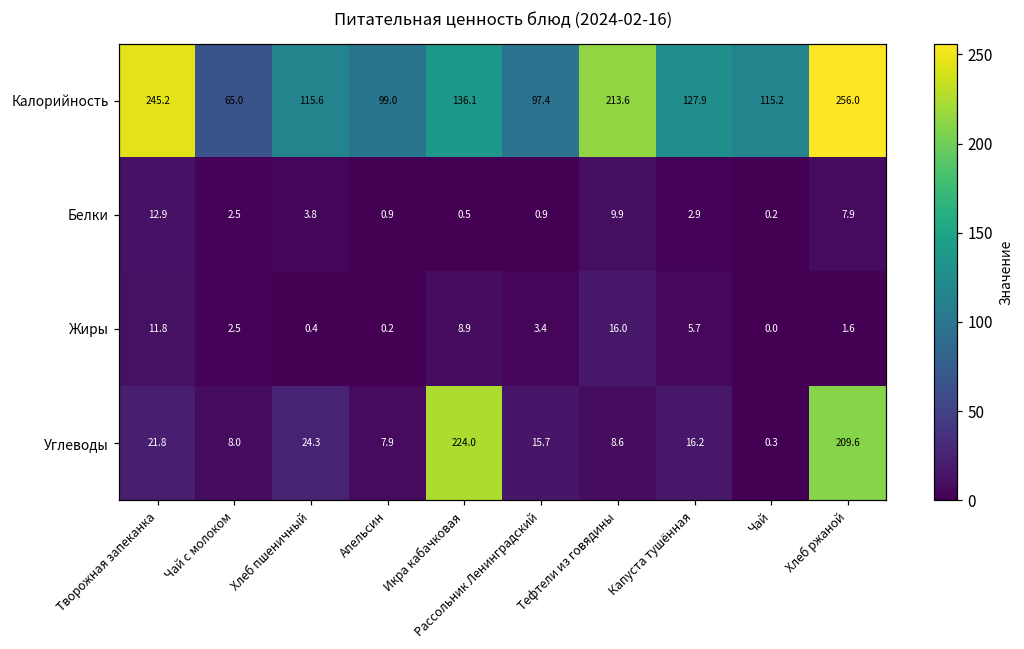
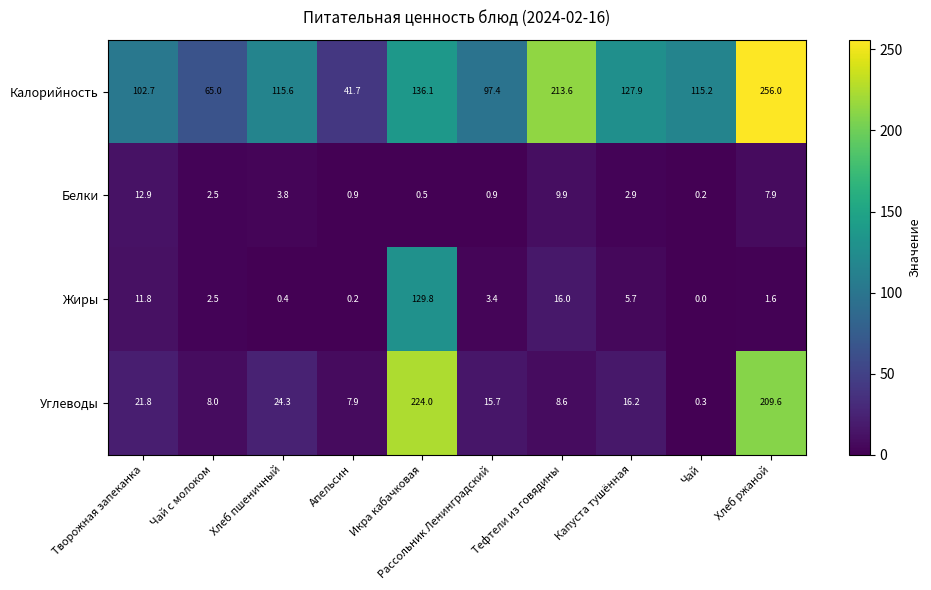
Калорийность, Творожная запеканка: 245.2 -> 102.7
Калорийность, Апельсин: 99.0 -> 41.7
Жиры, Икра кабачковая: 8.9 -> 129.8
